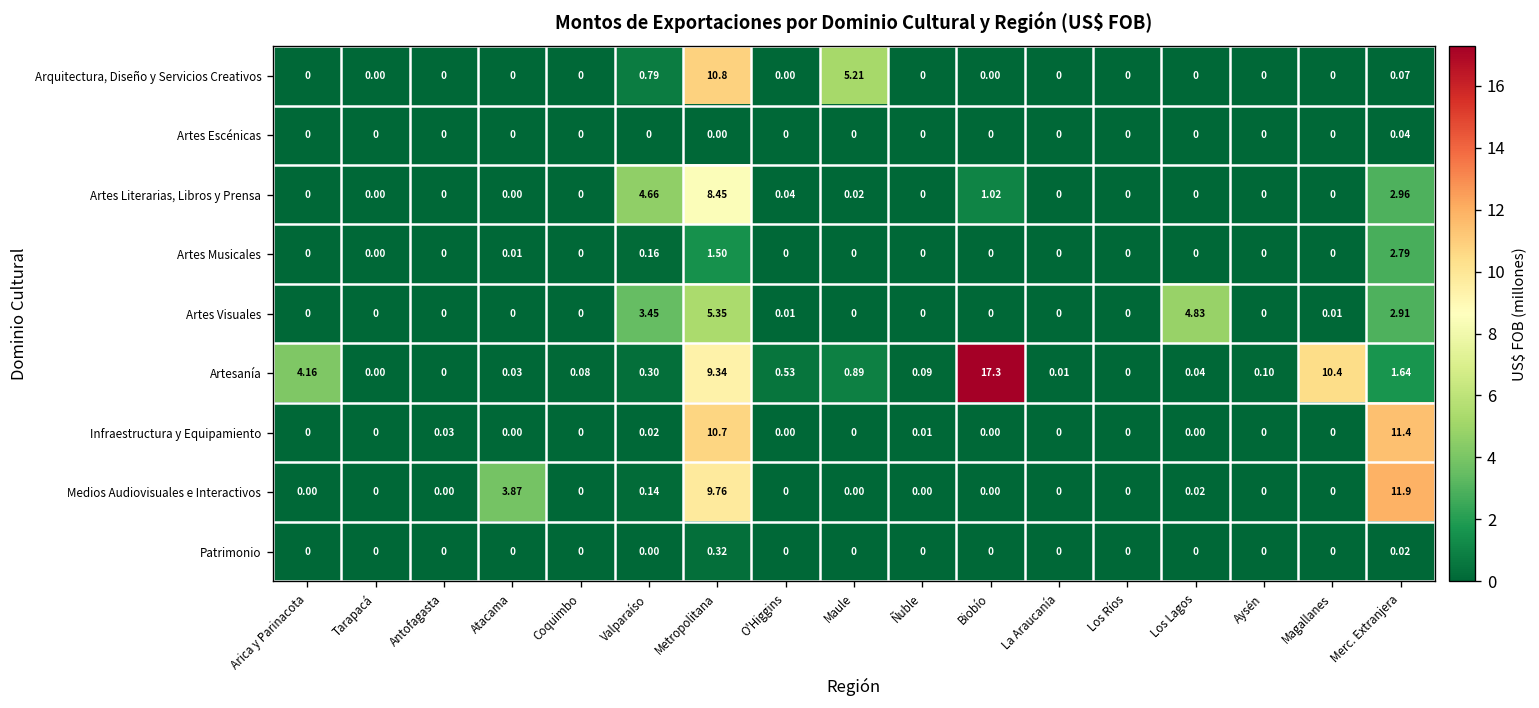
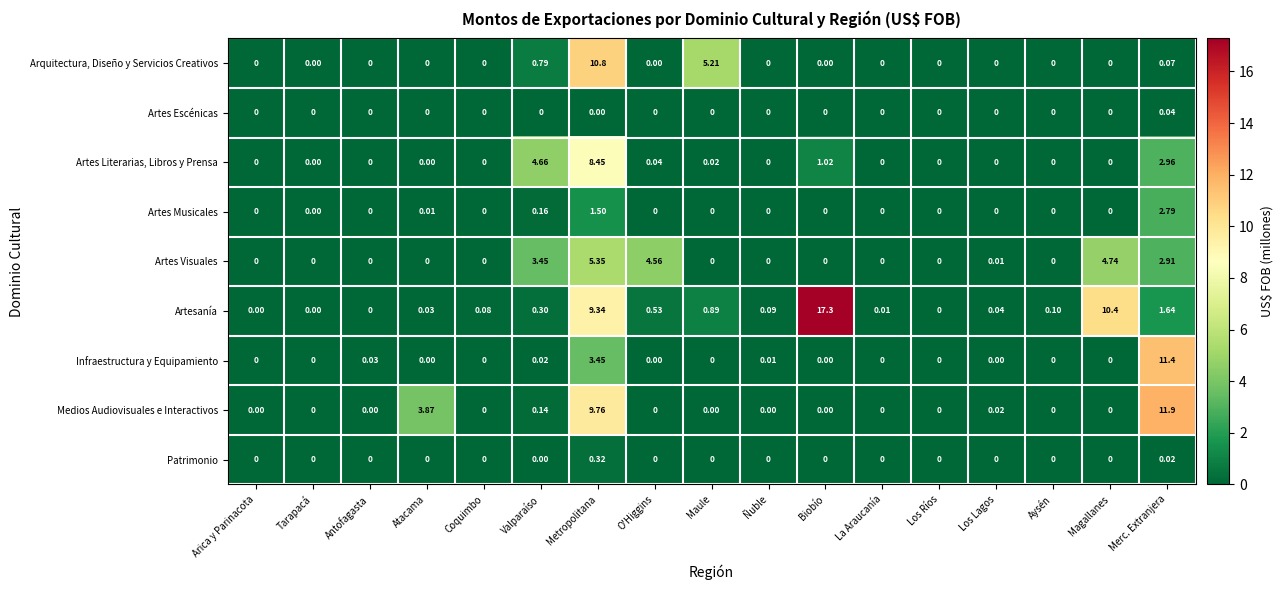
Artes Visuales, O'Higgins: 0.01 -> 4.56
Artes Visuales, Los Lagos: 4.83 -> 0.01
Artes Visuales, Magallanes: 0.01 -> 4.74
Artesanía, Arica y Parinacota: 4.16 -> 0.00
Infraestructura y Equipamiento, Metropolitana: 10.7 -> 3.45
